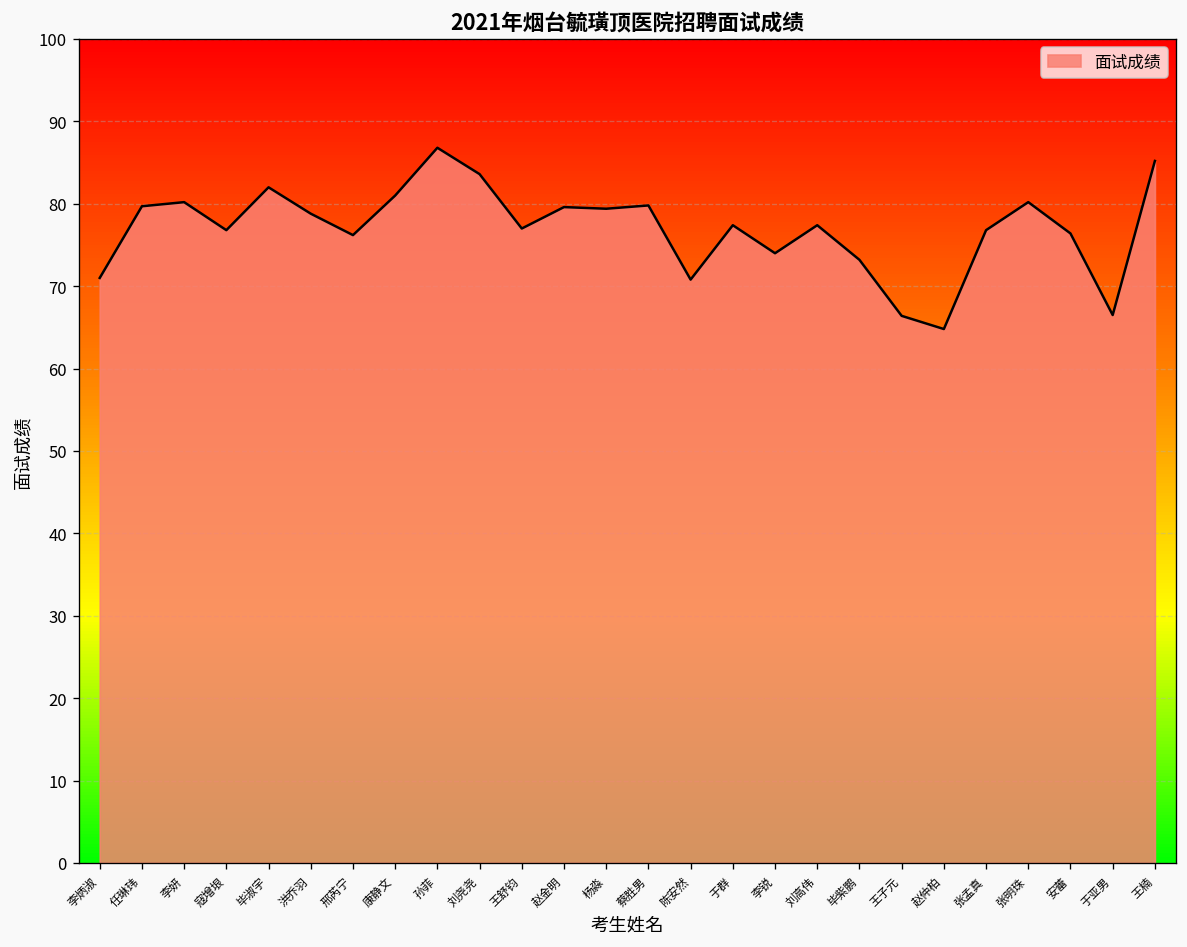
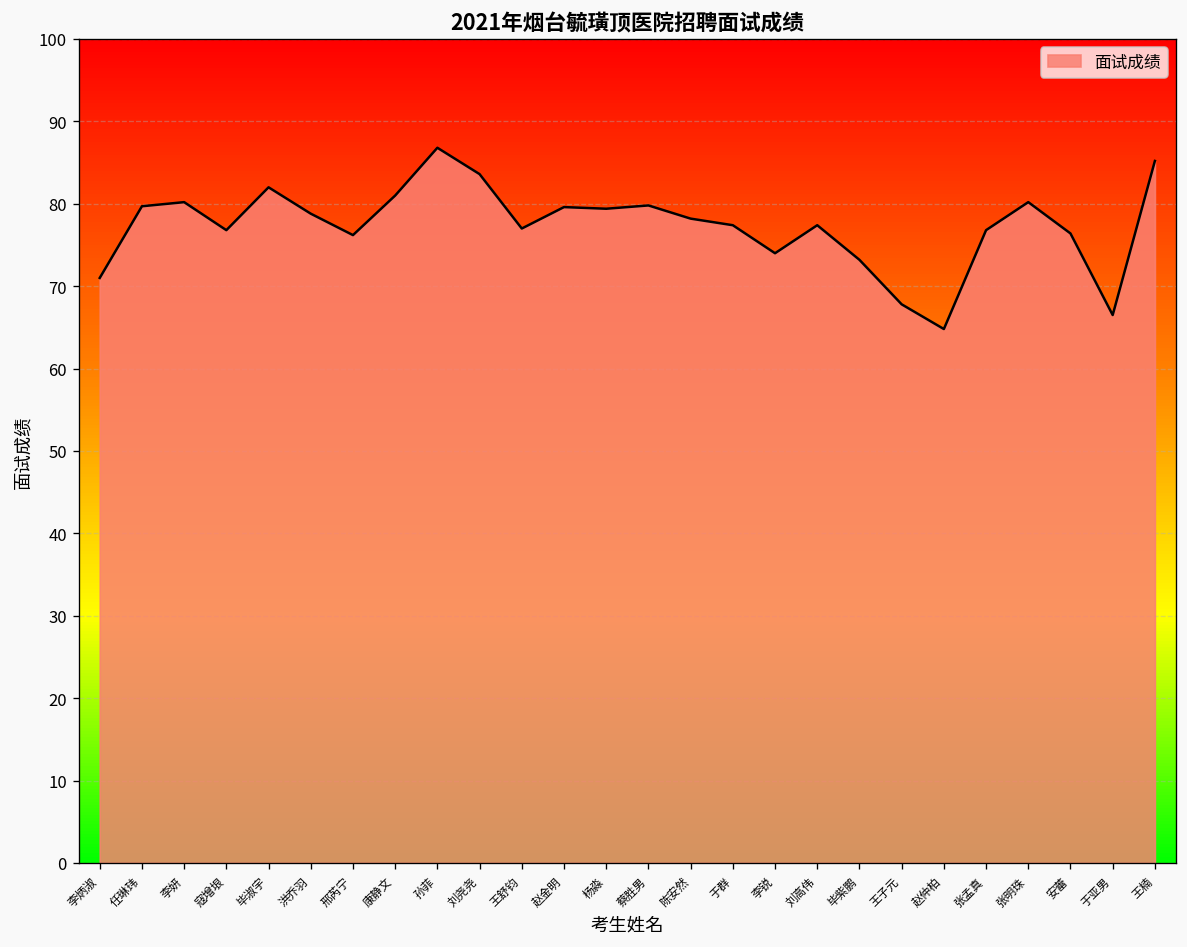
陈安然: 71 -> 78
王子元: 66 -> 68
